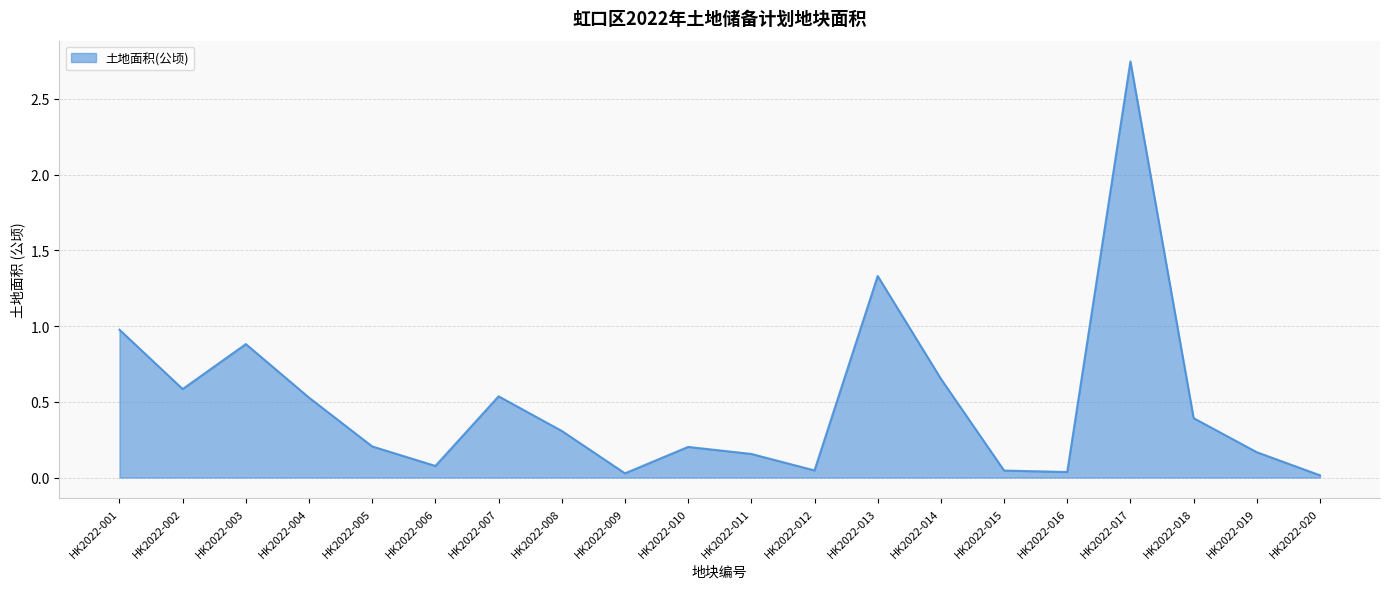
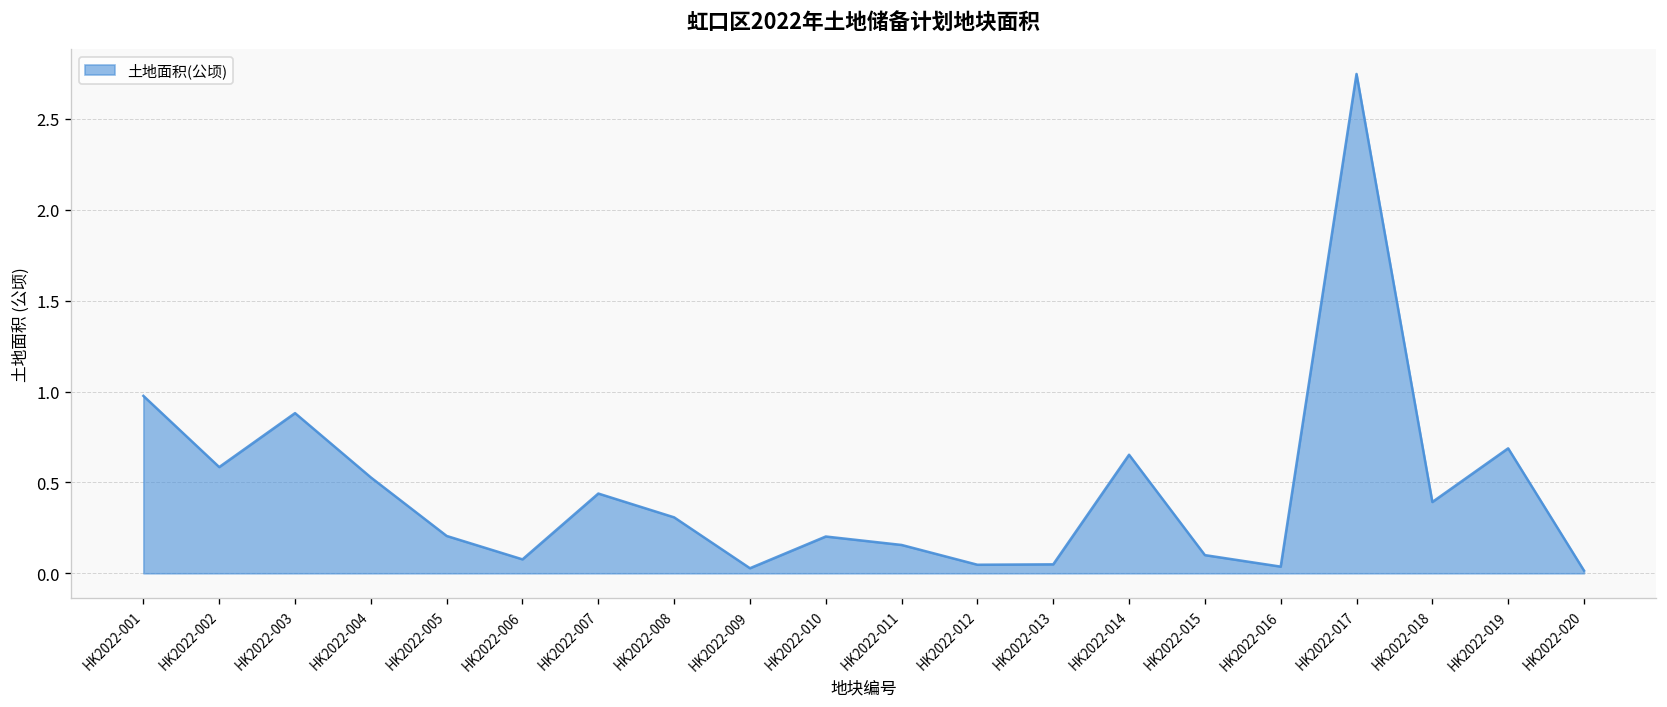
HK2022-007: 0.54 -> 0.44
HK2022-013: 1.33 -> 0.05
HK2022-015: 0.05 -> 0.10
HK2022-019: 0.17 -> 0.69
